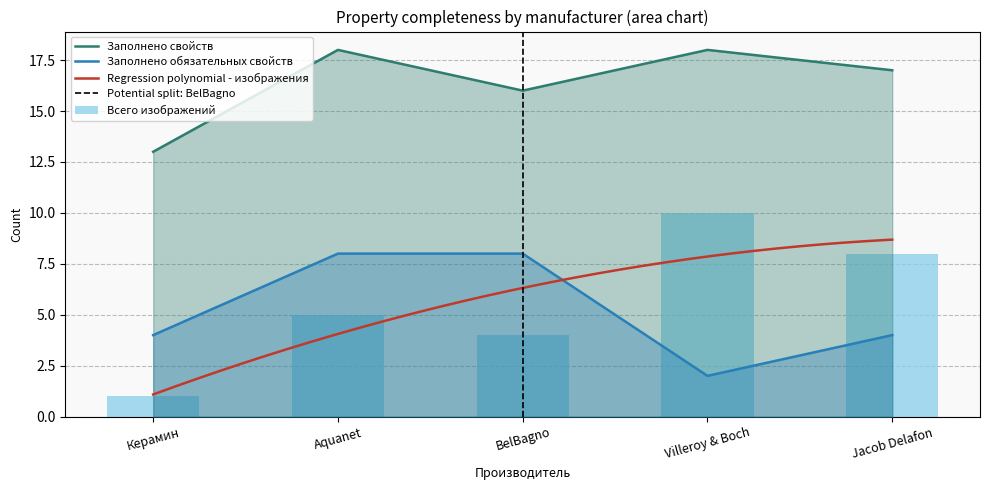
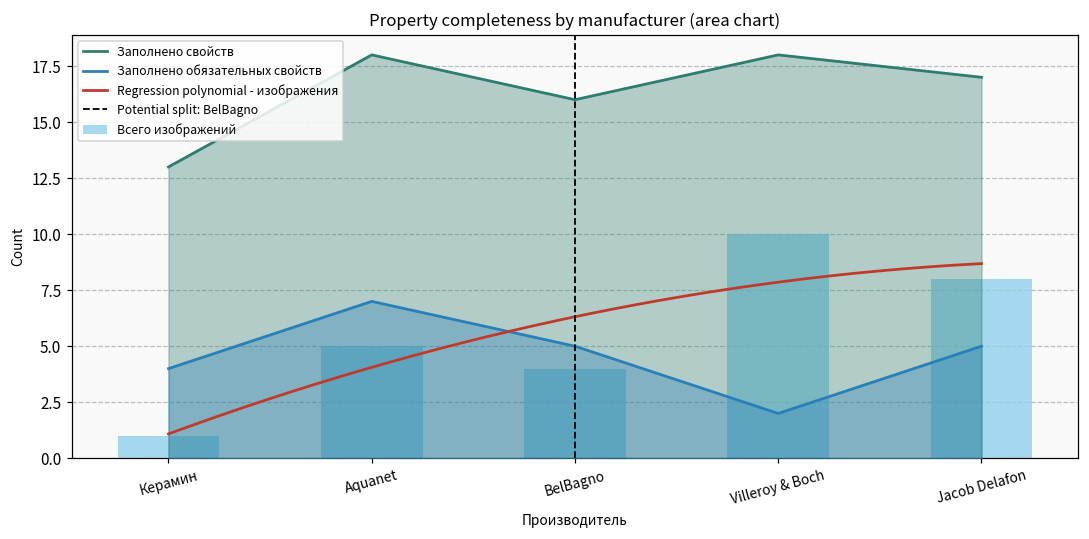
Заполнено обязательных свойств, Aquanet: 8 -> 7
Заполнено обязательных свойств, BelBagno: 8 -> 5
Заполнено обязательных свойств, Jacob Delafon: 4 -> 5
